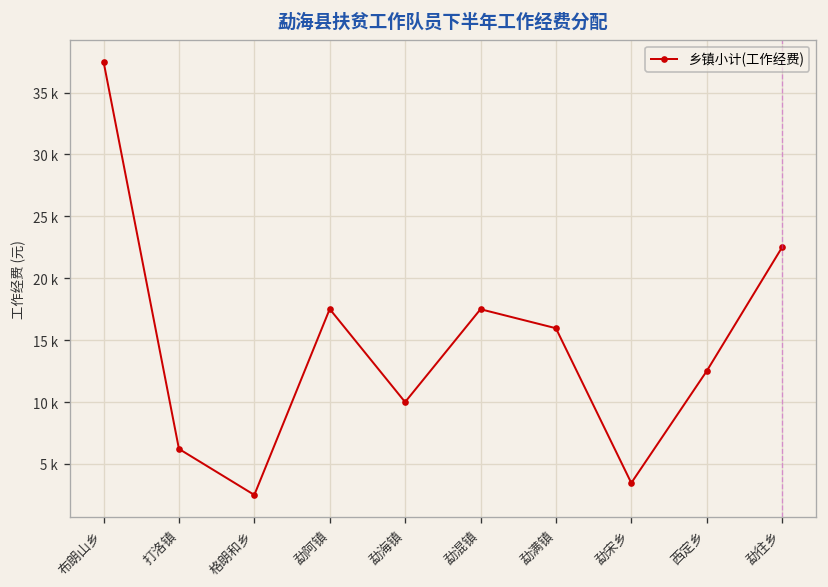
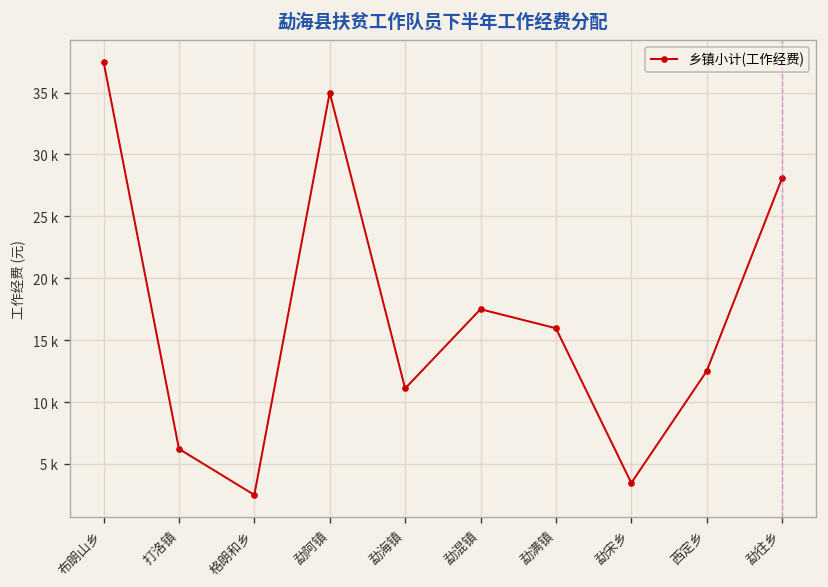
勐阿镇: 17500 -> 35000
勐海镇: 10000 -> 11100
勐往乡: 22500 -> 28100
